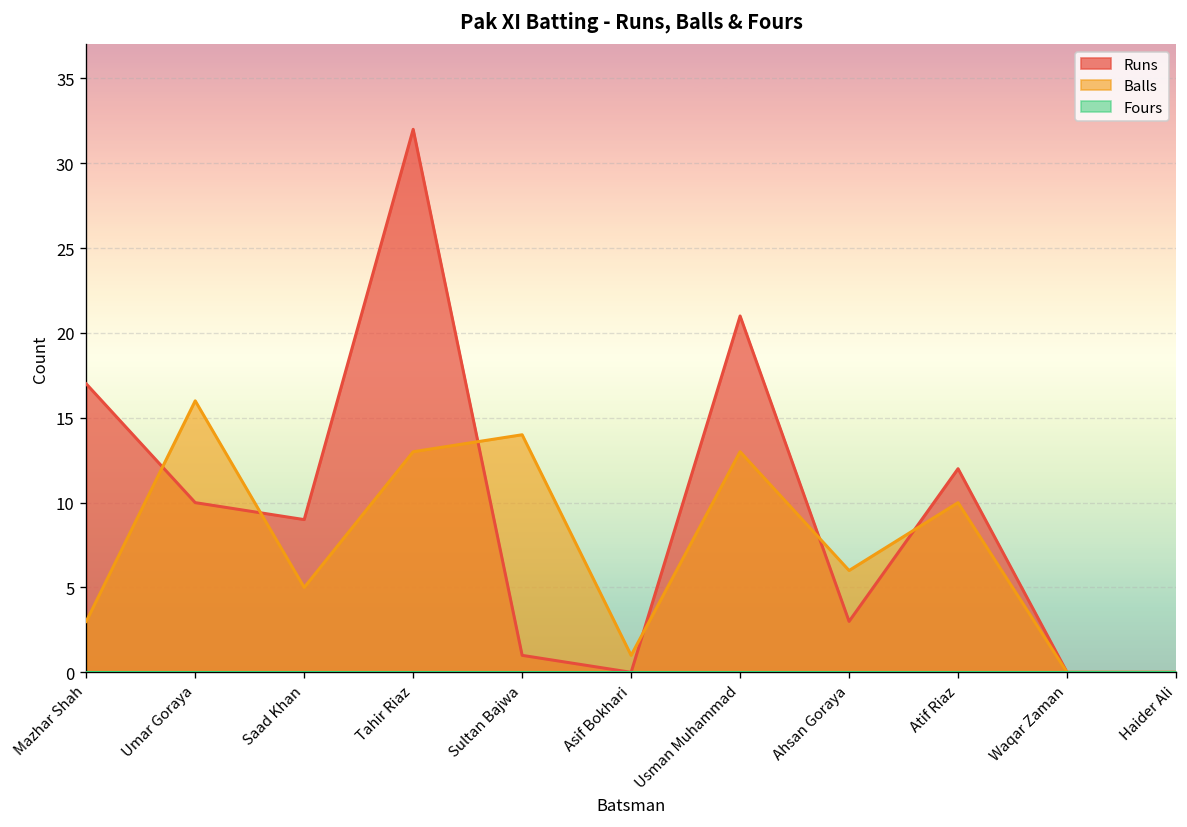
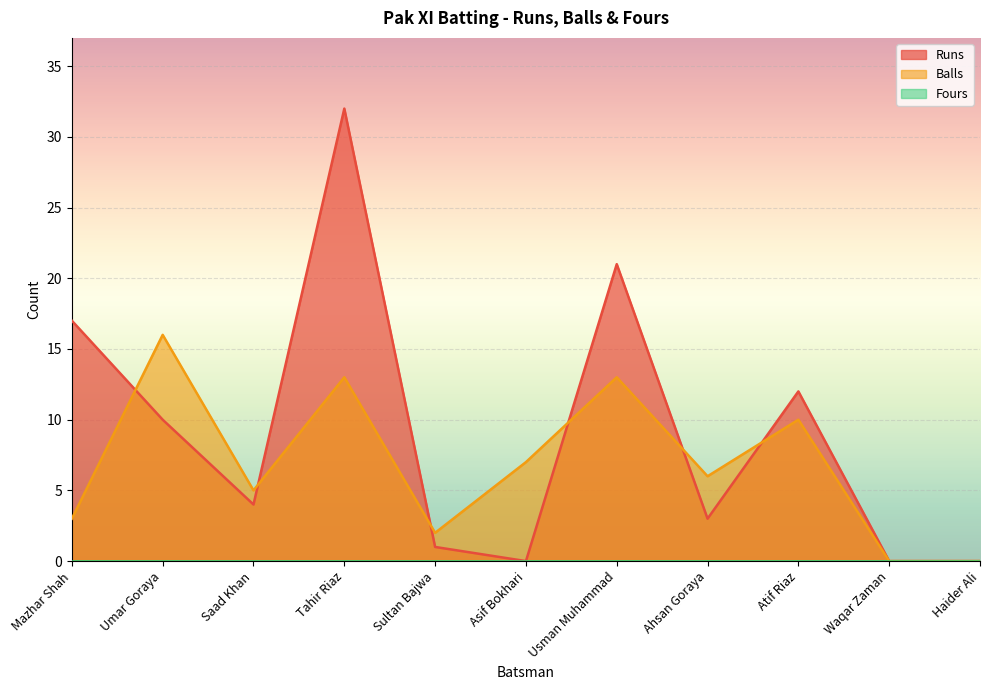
Runs, Saad Khan: 9 -> 4
Balls, Sultan Bajwa: 14 -> 2
Balls, Asif Bokhari: 1 -> 7
